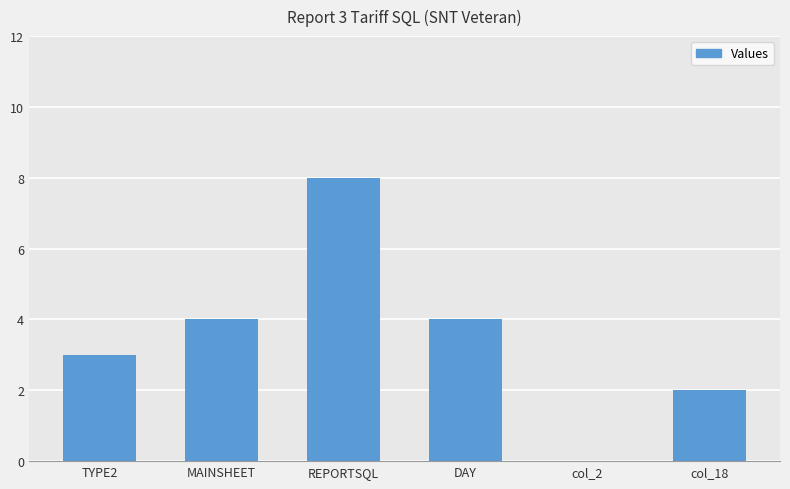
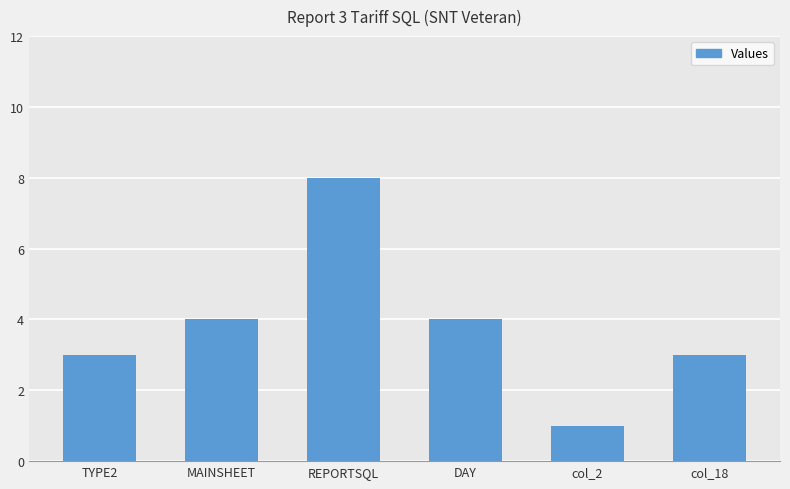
col_2: 0 -> 1
col_18: 2 -> 3
